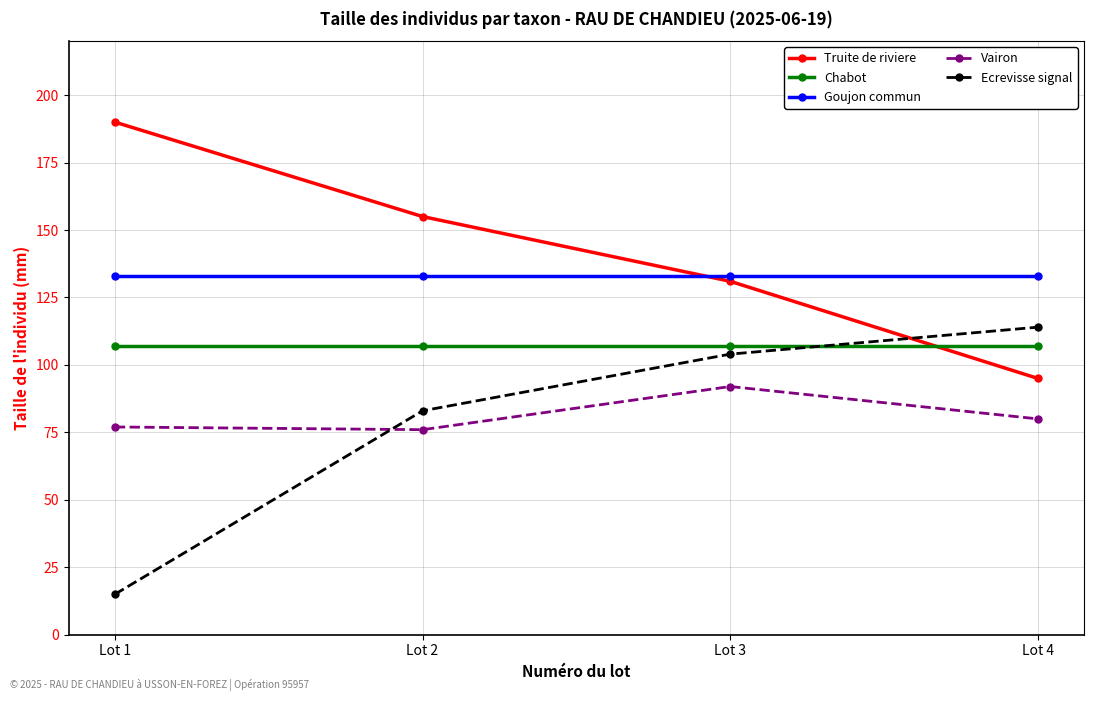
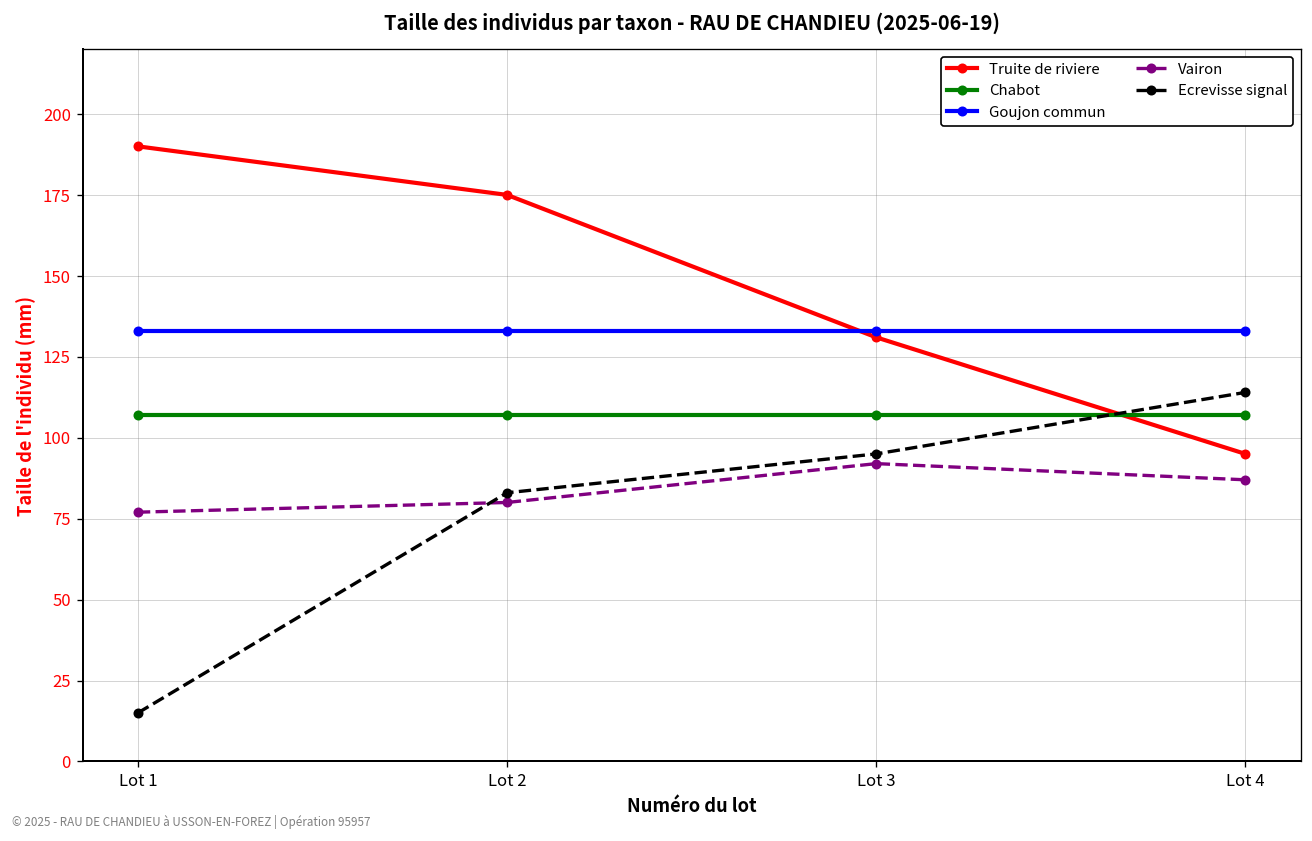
Truite de riviere, Lot 2: 155 -> 175
Vairon, Lot 2: 76 -> 80
Ecrevisse signal, Lot 3: 104 -> 95
Vairon, Lot 4: 80 -> 87
